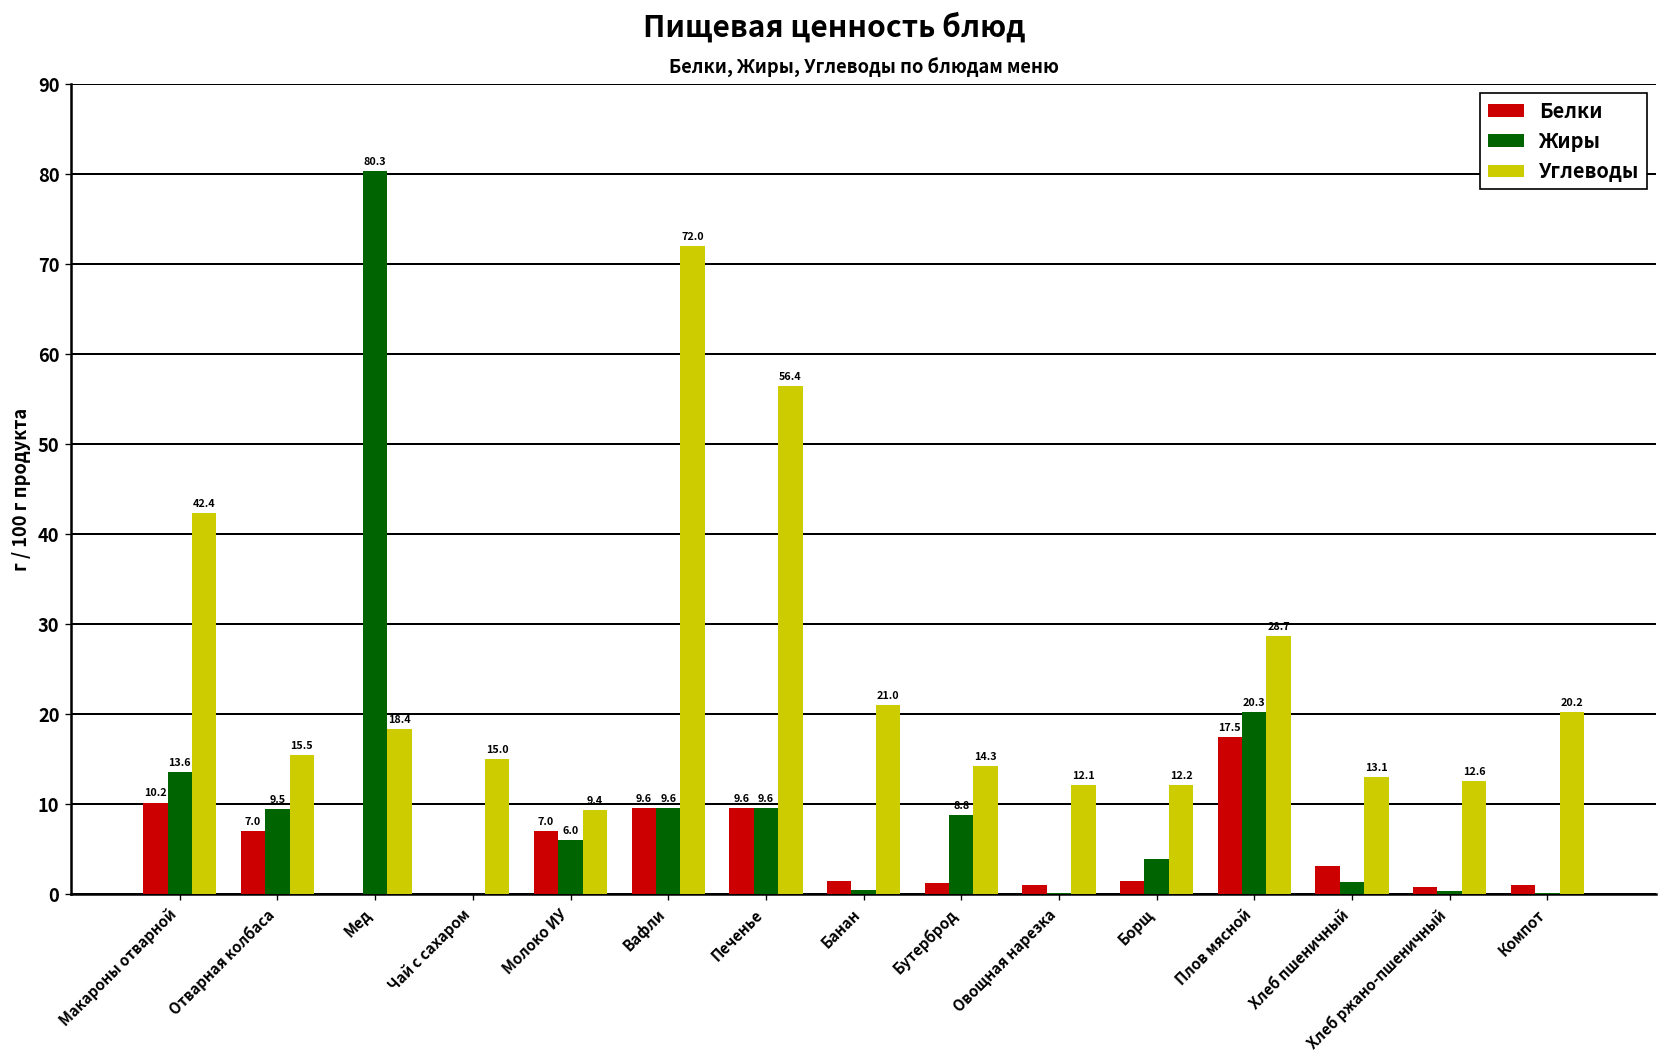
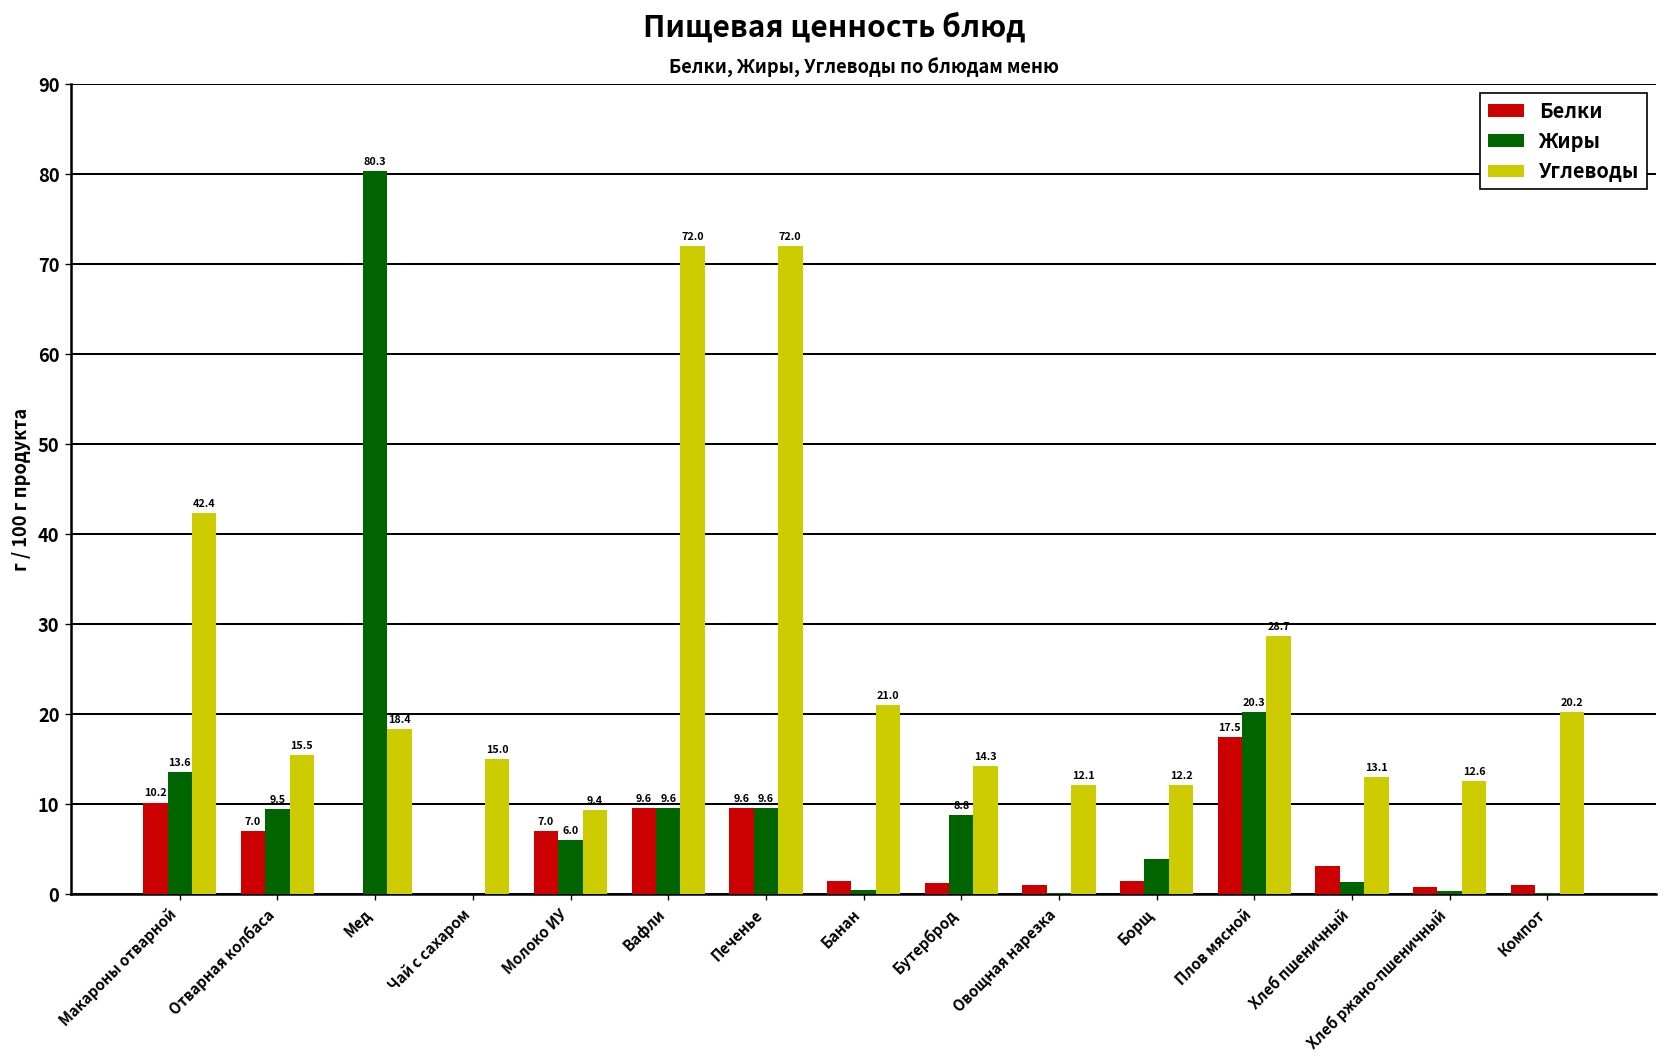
Углеводы, Печенье: 56.4 -> 72.0
